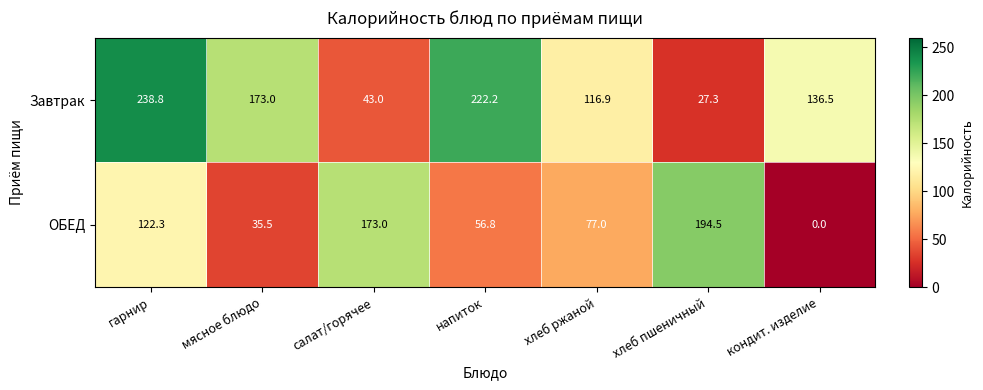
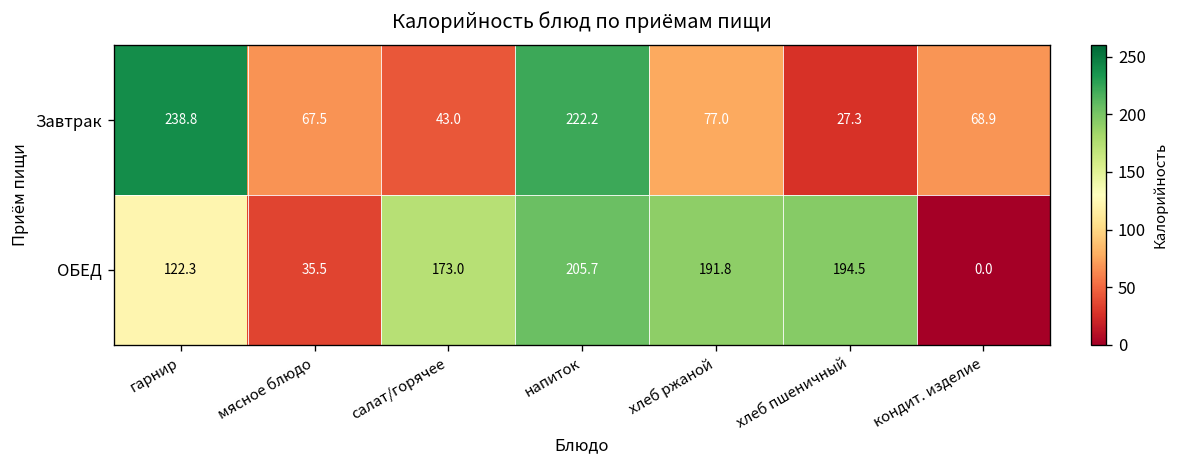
Завтрак, мясное блюдо: 173.0 -> 67.5
Завтрак, хлеб ржаной: 116.9 -> 77.0
Завтрак, кондит. изделие: 136.5 -> 68.9
ОБЕД, напиток: 56.8 -> 205.7
ОБЕД, хлеб ржаной: 77.0 -> 191.8
